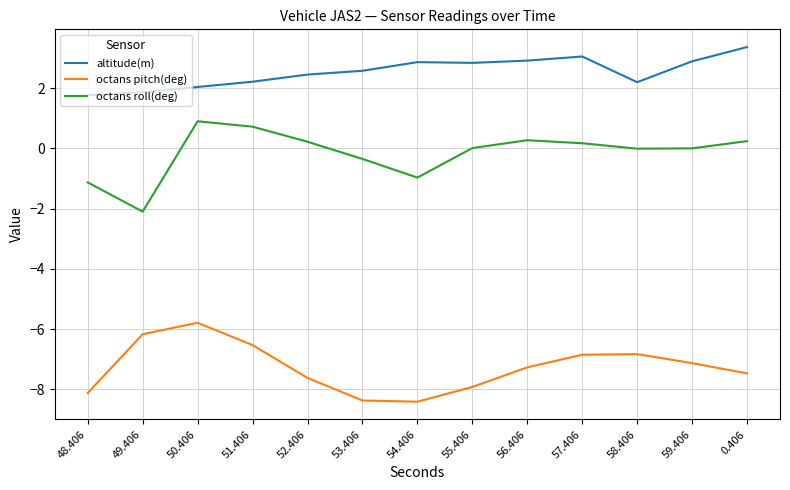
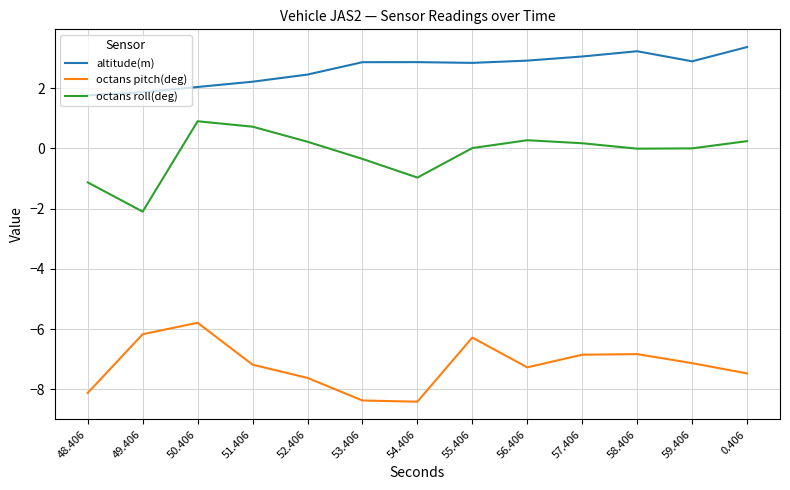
octans pitch(deg), 51.406: -6.5 -> -7.2
altitude(m), 53.406: 2.6 -> 2.9
octans pitch(deg), 55.406: -7.9 -> -6.3
altitude(m), 58.406: 2.2 -> 3.2
